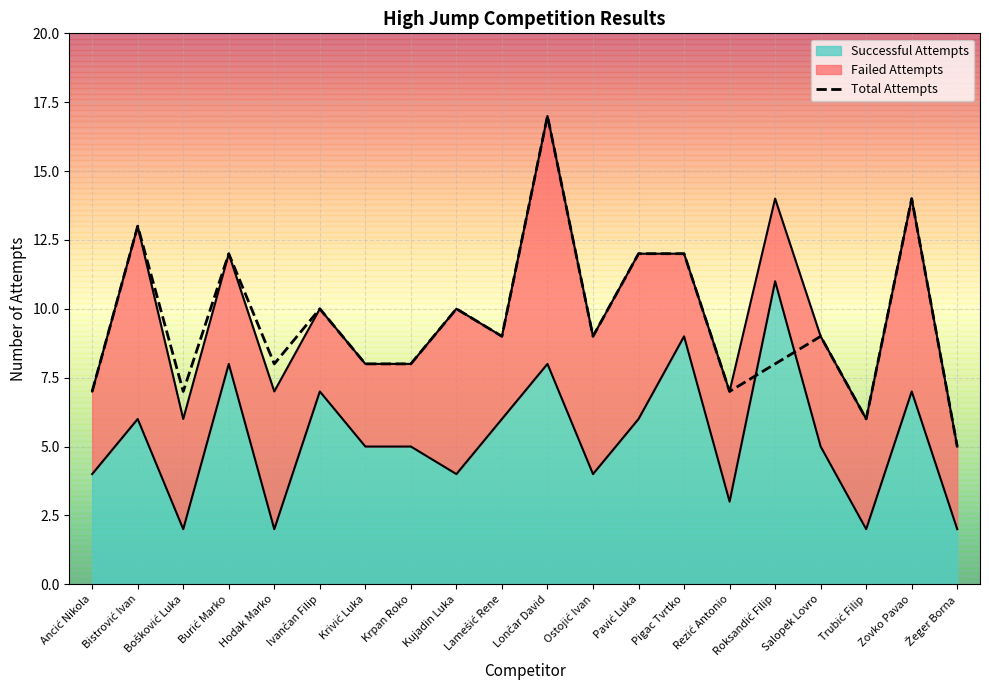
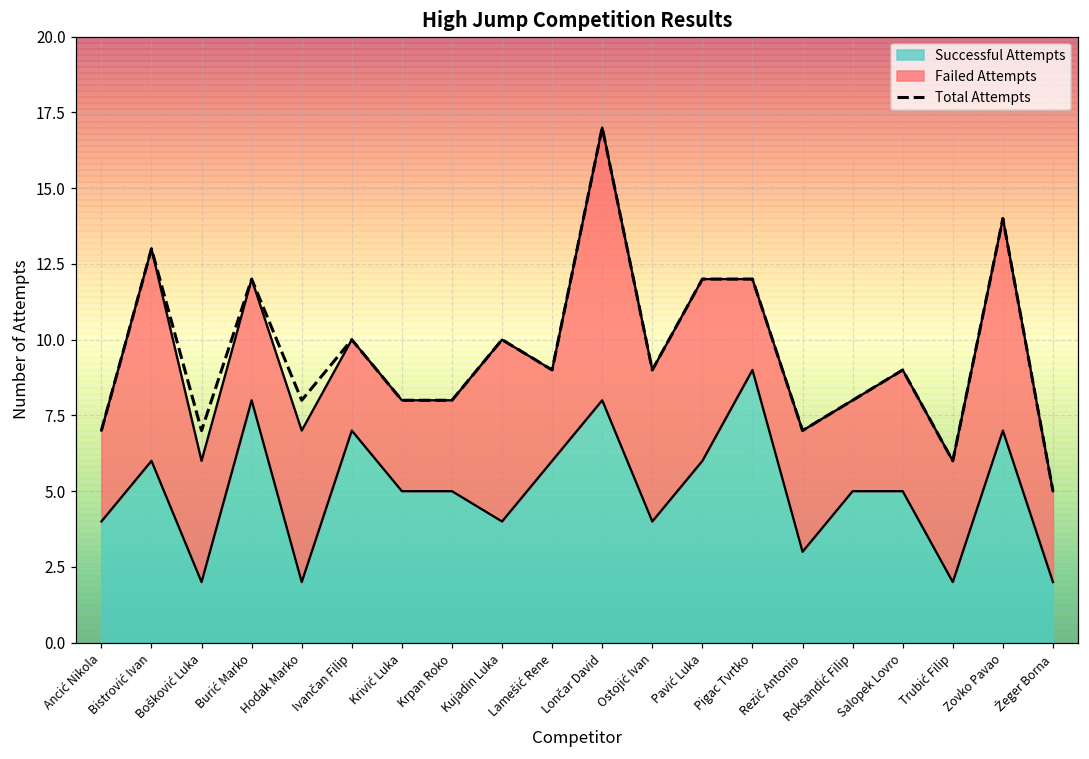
Successful Attempts, Roksandić Filip: 11 -> 5
